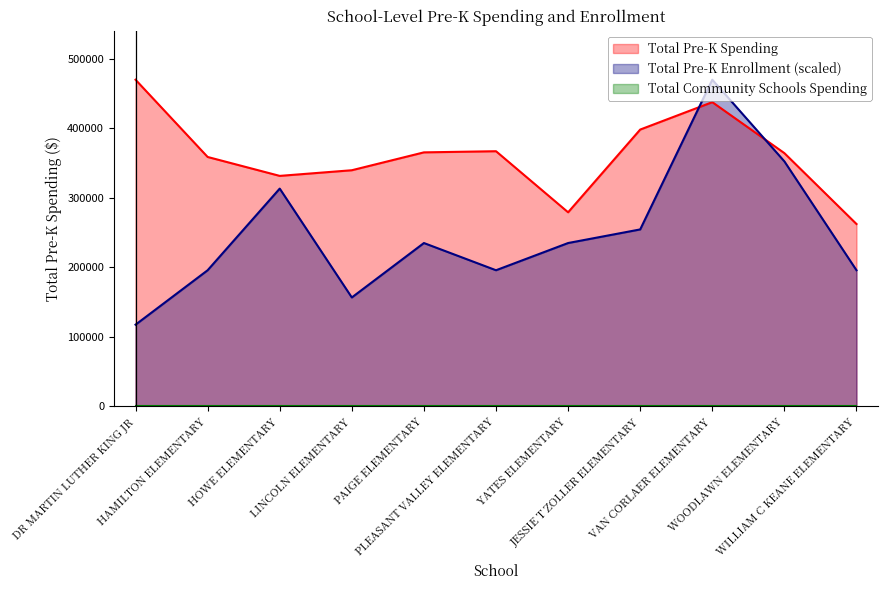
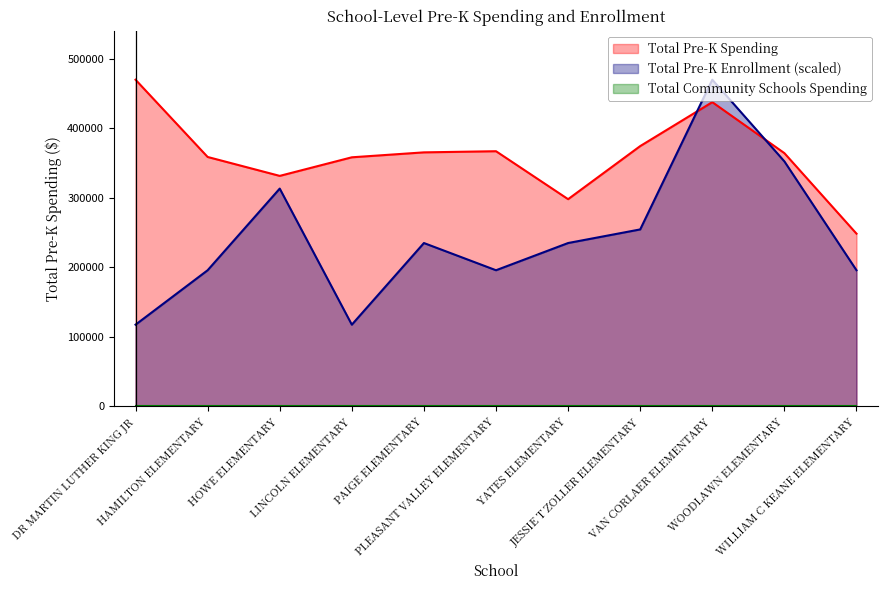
Total Pre-K Spending, LINCOLN ELEMENTARY: 340000 -> 360000
Total Pre-K Enrollment (scaled), LINCOLN ELEMENTARY: 160000 -> 120000
Total Pre-K Spending, YATES ELEMENTARY: 280000 -> 300000
Total Pre-K Spending, JESSIE T ZOLLER ELEMENTARY: 400000 -> 370000
Total Pre-K Spending, WILLIAM C KEANE ELEMENTARY: 260000 -> 250000
